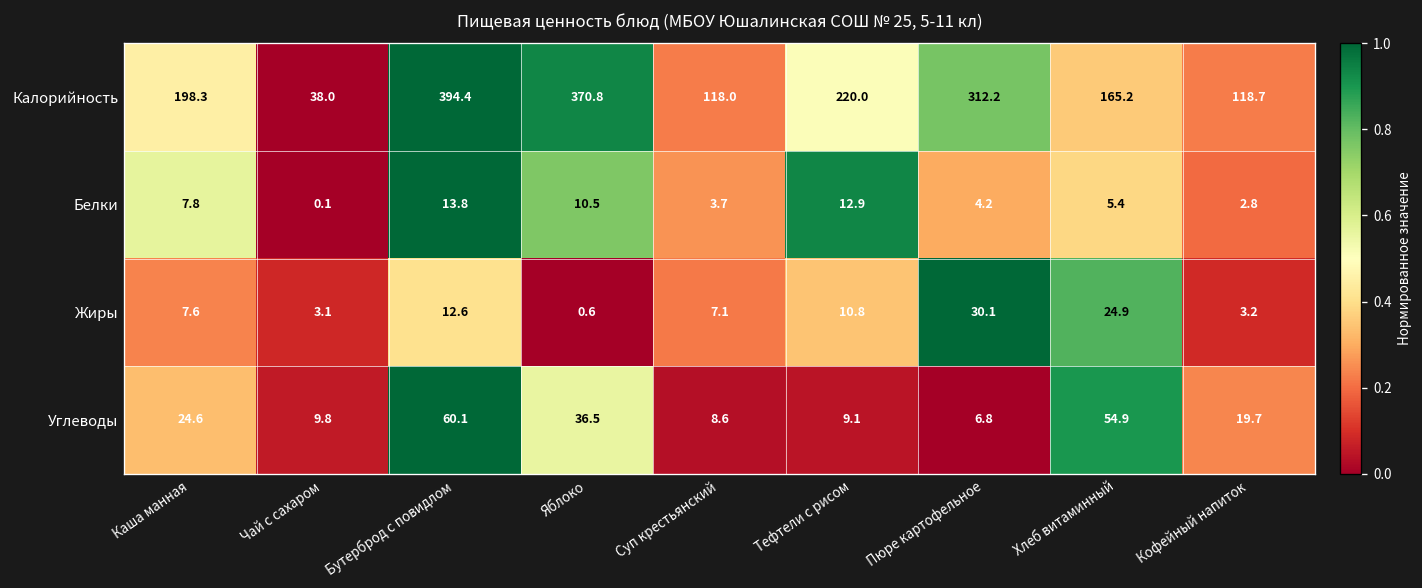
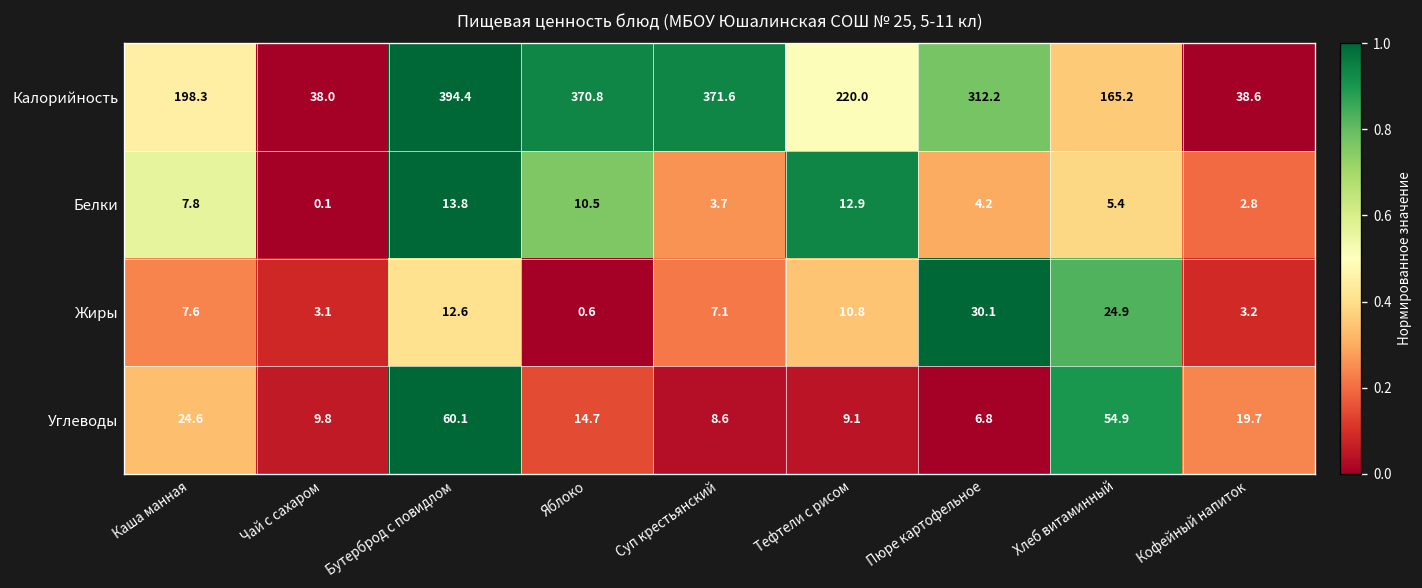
Калорийность, Суп крестьянский: 118.0 -> 371.6
Калорийность, Кофейный напиток: 118.7 -> 38.6
Углеводы, Яблоко: 36.5 -> 14.7
